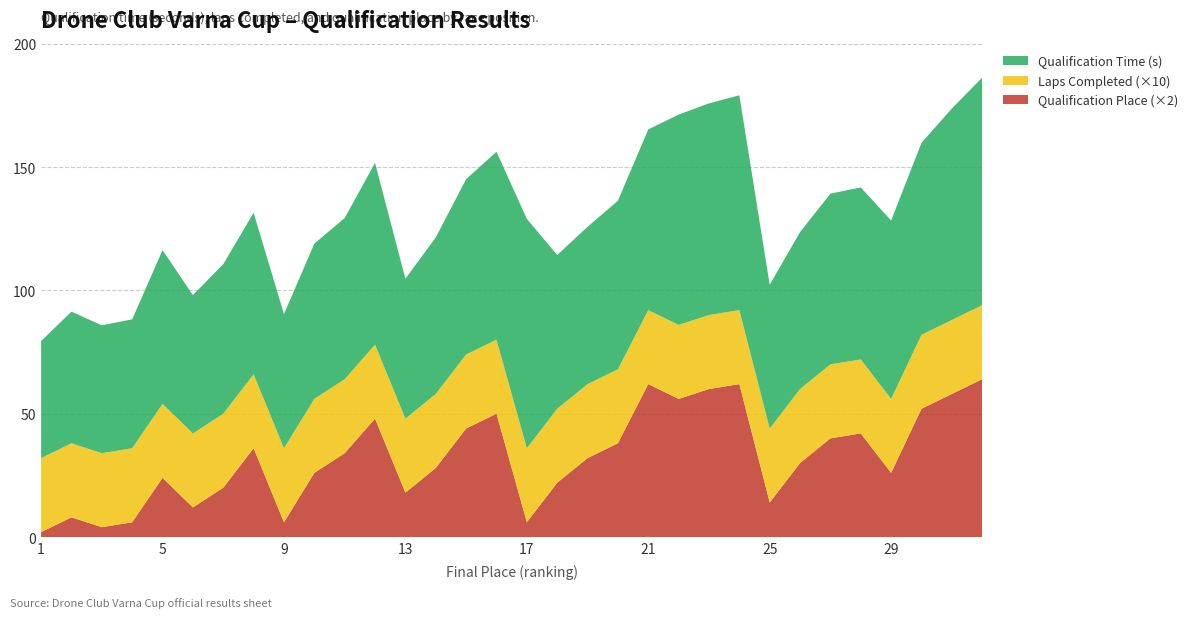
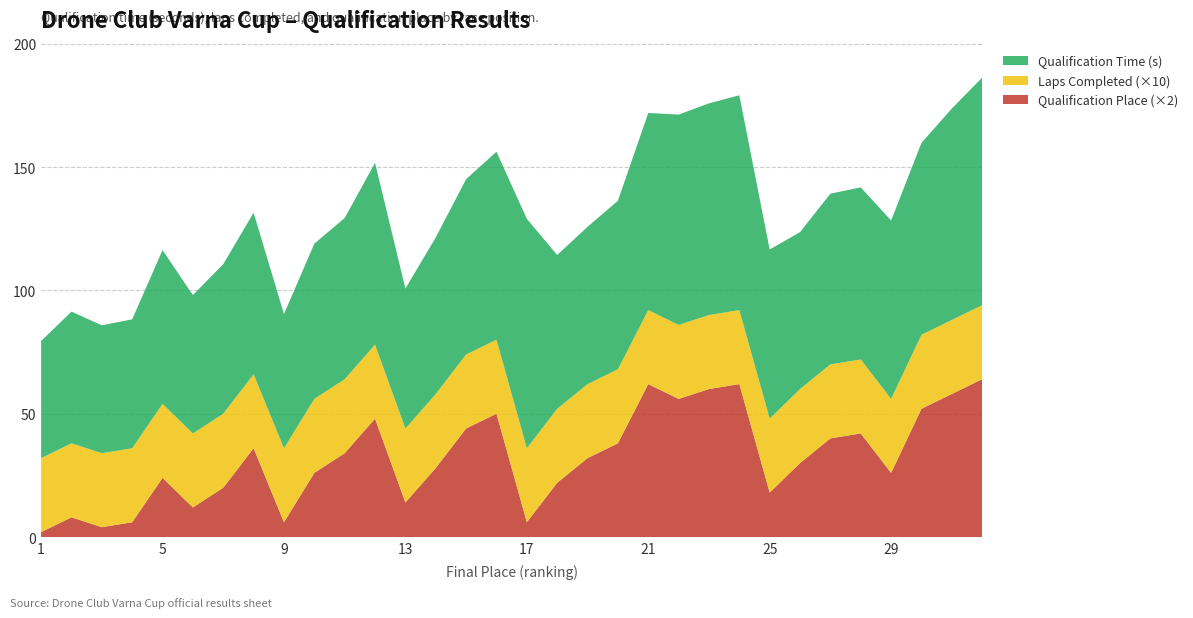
Qualification Place (×2), 13: 18 -> 14
Qualification Time (s), 21: 73 -> 80
Qualification Place (×2), 25: 14 -> 18
Qualification Time (s), 25: 58 -> 69
